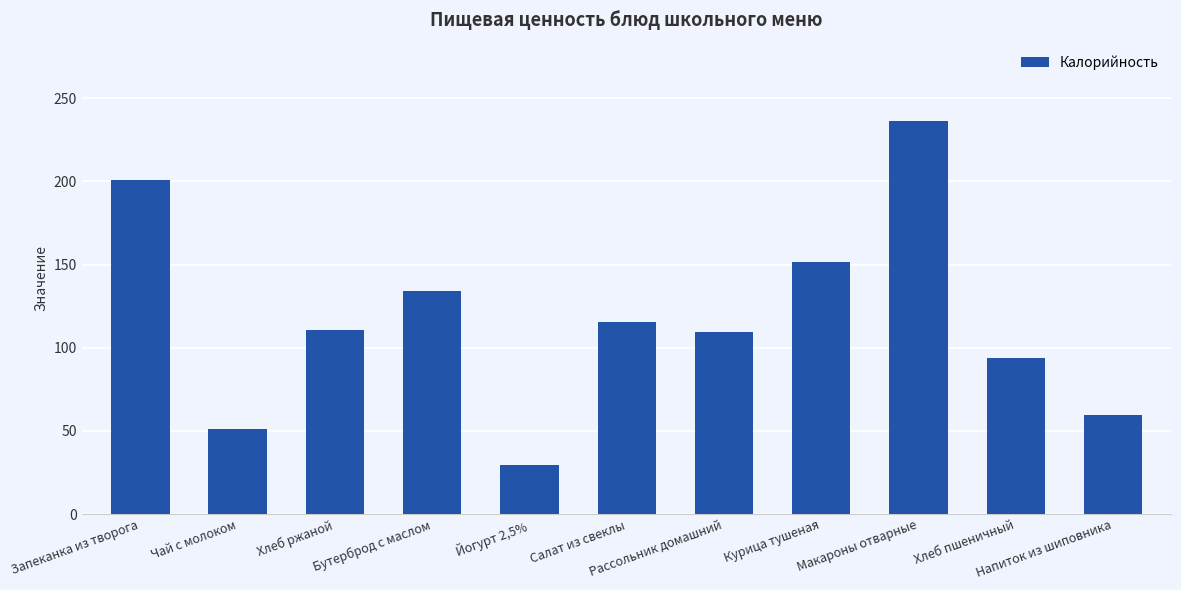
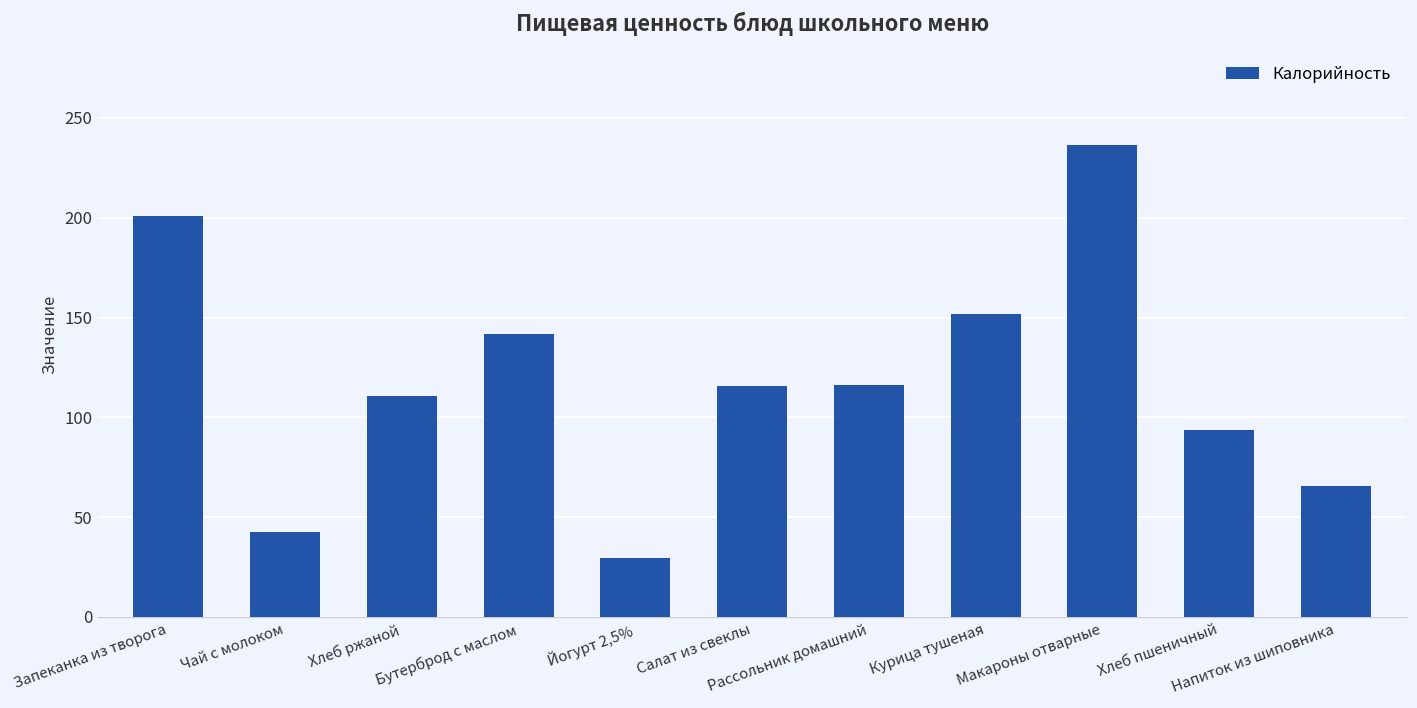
Чай с молоком: 51 -> 42
Бутерброд с маслом: 134 -> 142
Рассольник домашний: 110 -> 116
Напиток из шиповника: 60 -> 65
